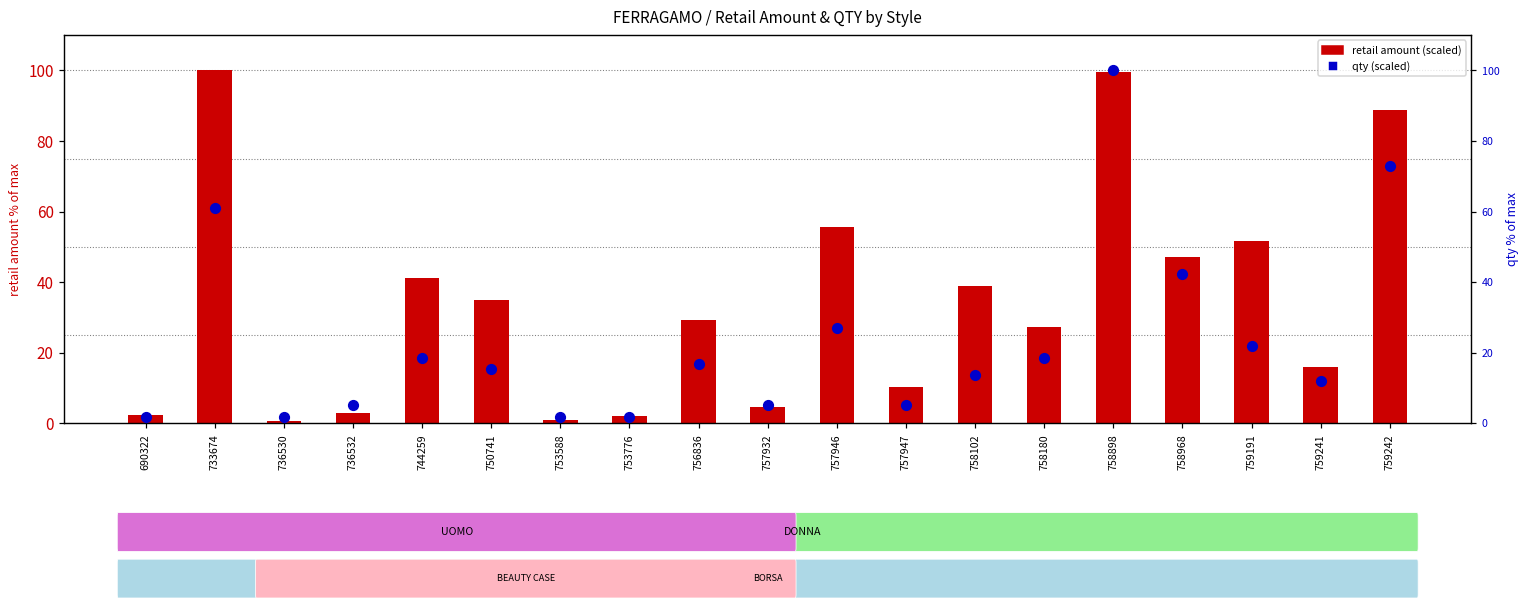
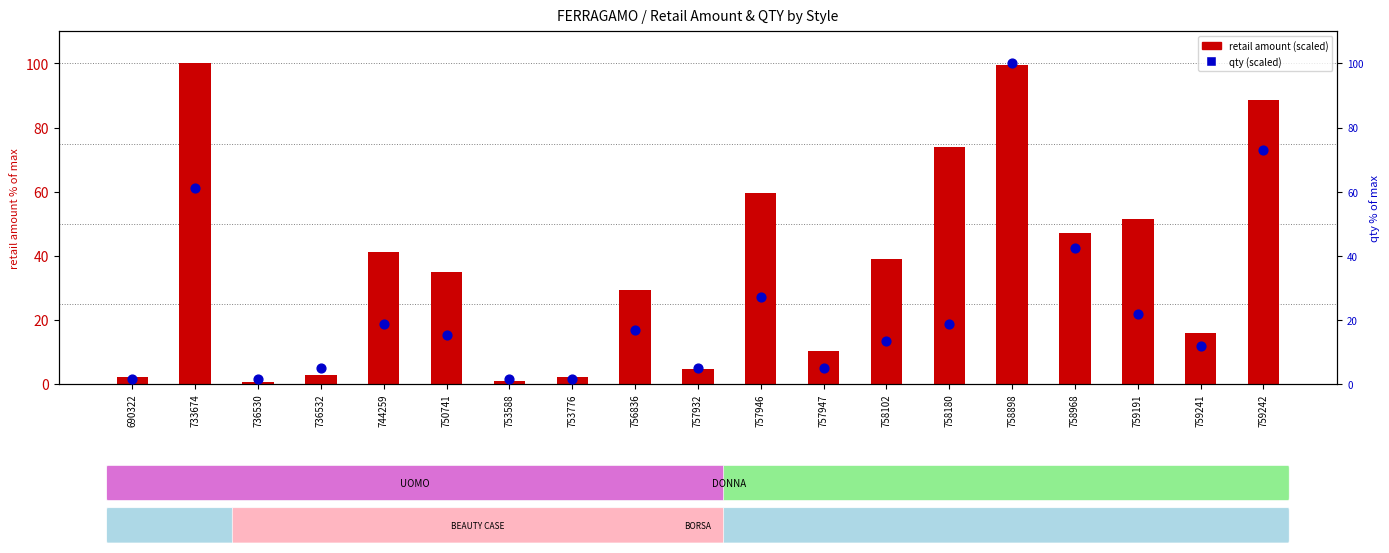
retail amount (scaled), 757946: 56 -> 59
retail amount (scaled), 758180: 27 -> 74
